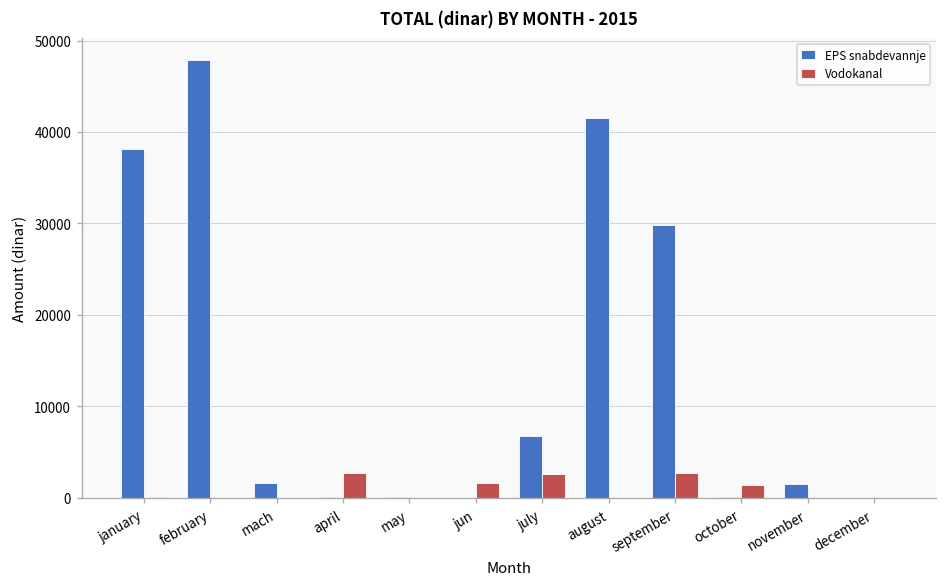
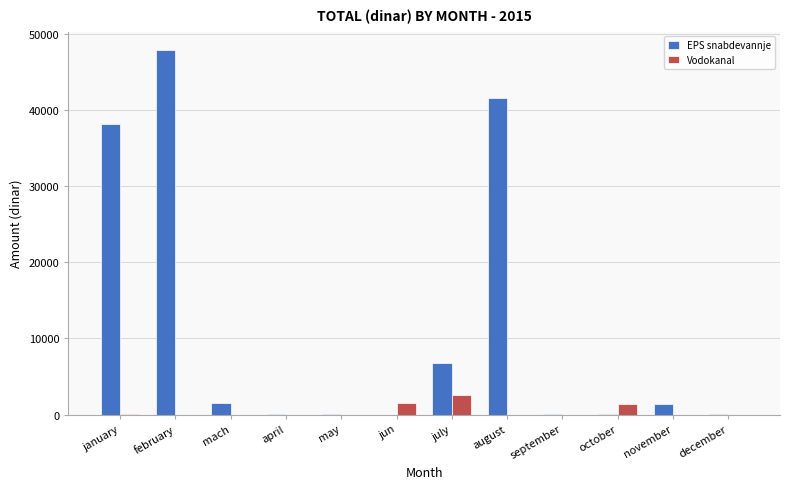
Vodokanal, april: 3000 -> 0
EPS snabdevannje, september: 30000 -> 0
Vodokanal, september: 3000 -> 0
